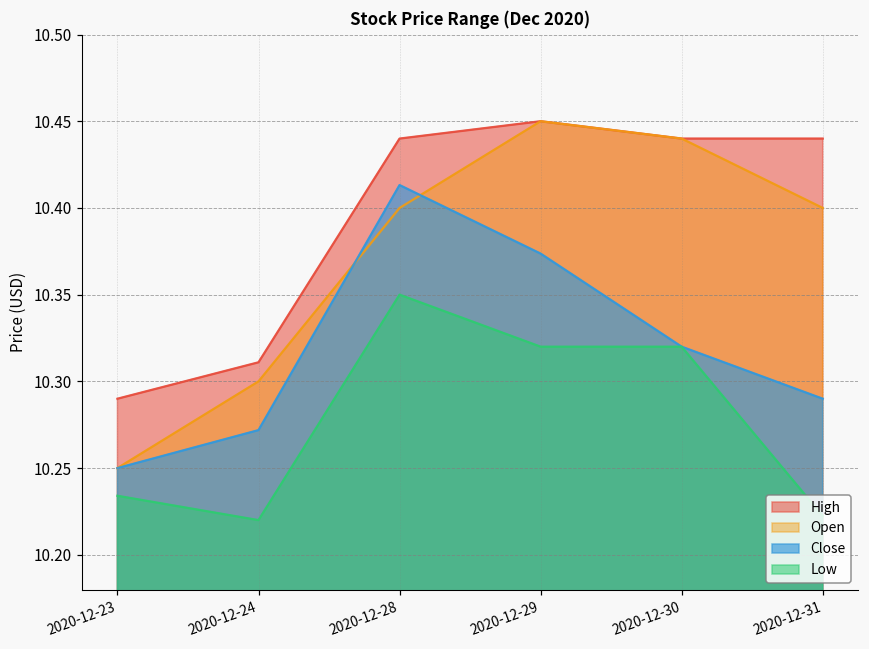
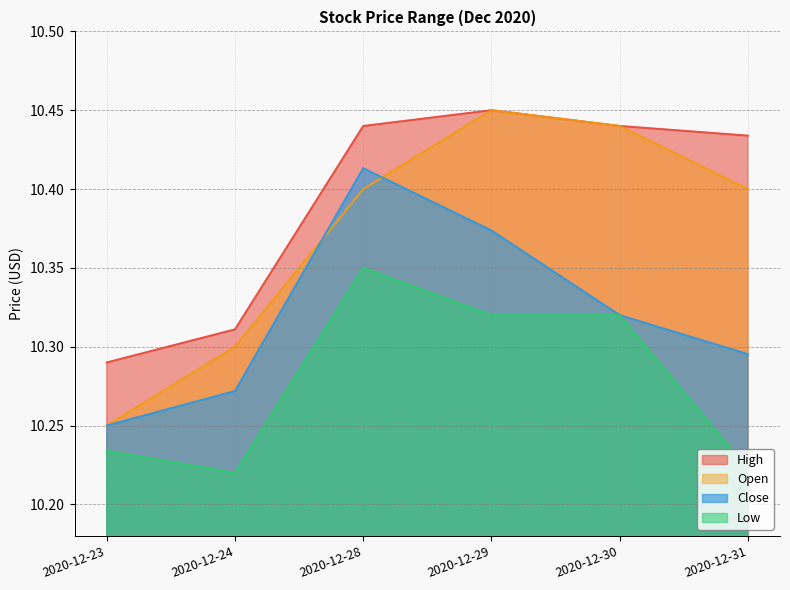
High, 2020-12-31: 10.440 -> 10.434
Close, 2020-12-31: 10.290 -> 10.295
